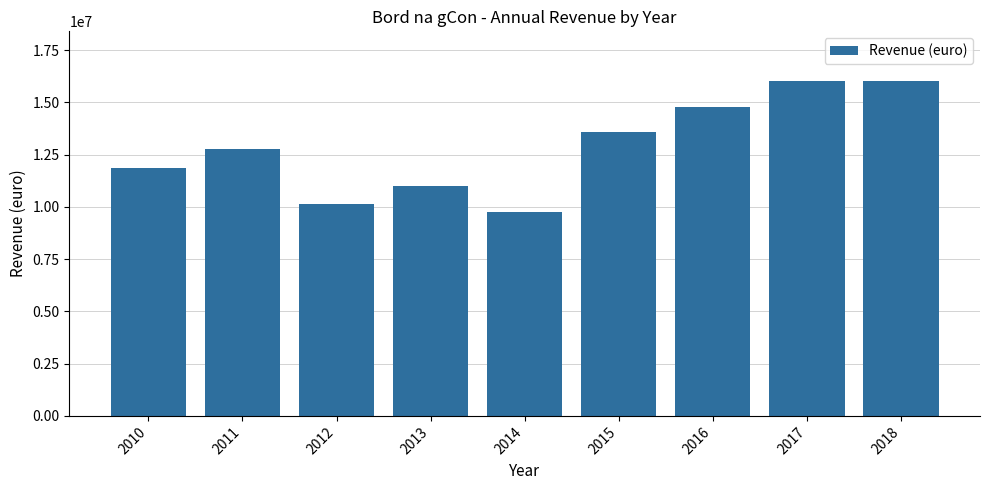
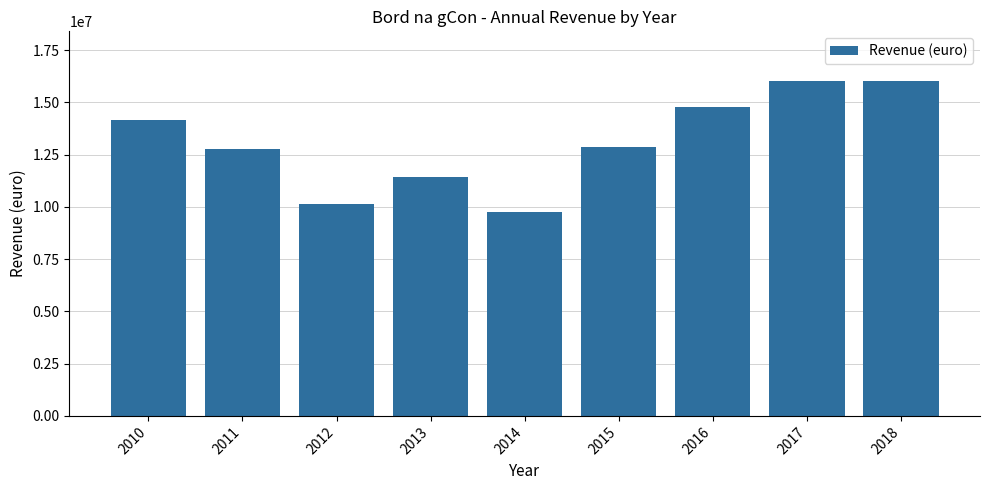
2010: 11900000 -> 14100000
2013: 11000000 -> 11400000
2015: 13600000 -> 12900000
